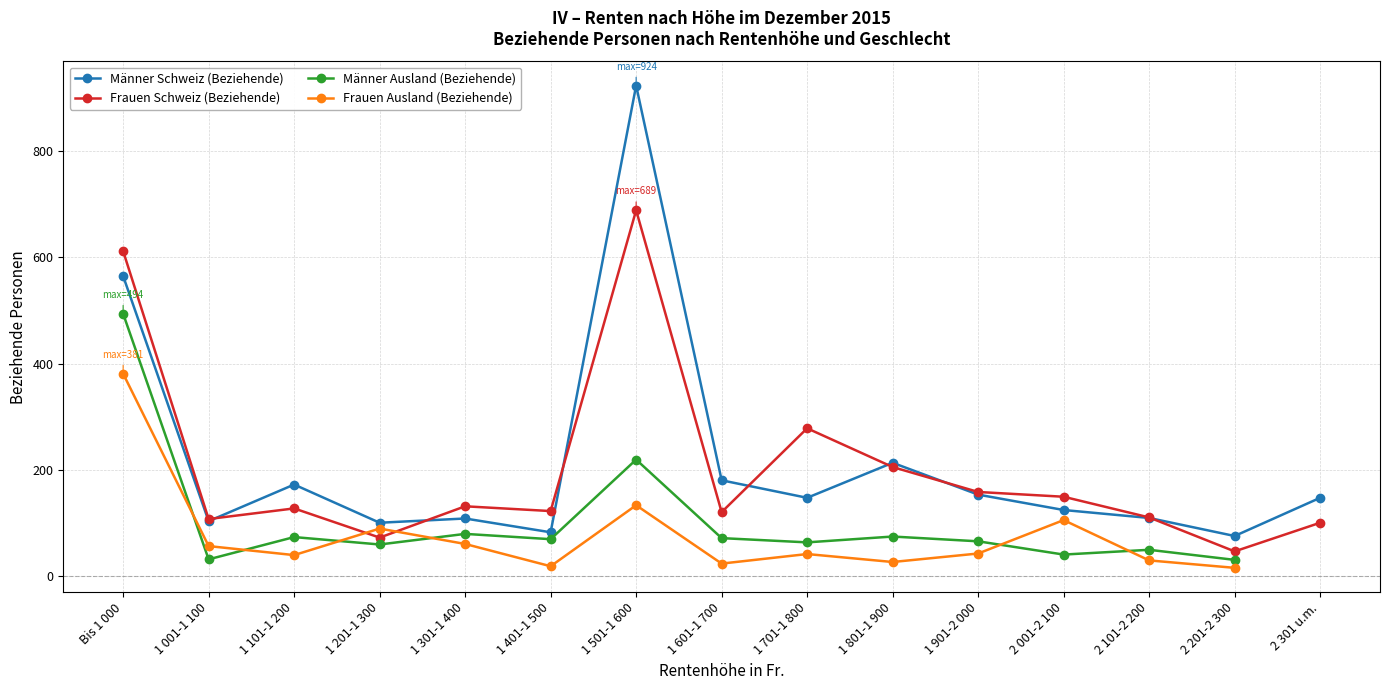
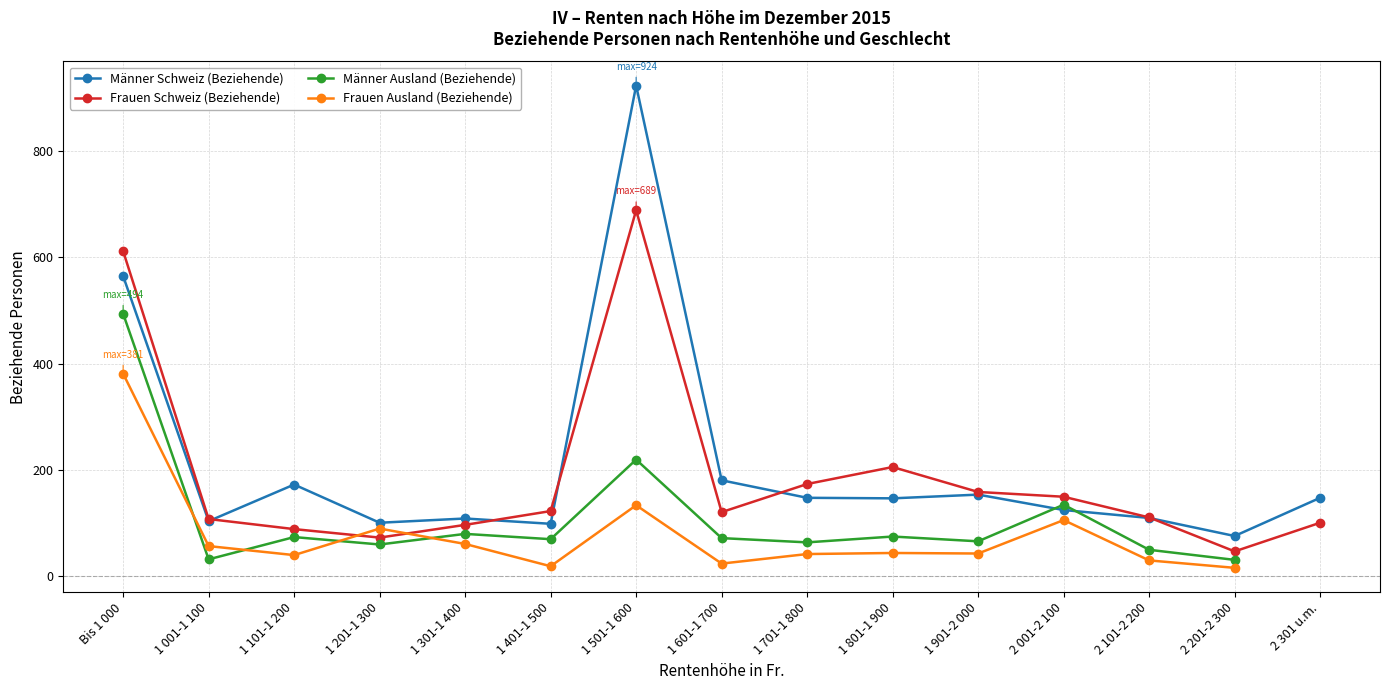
Frauen Schweiz (Beziehende), 1 101-1 200: 130 -> 90
Frauen Schweiz (Beziehende), 1 301-1 400: 130 -> 100
Männer Schweiz (Beziehende), 1 401-1 500: 80 -> 100
Frauen Schweiz (Beziehende), 1 701-1 800: 280 -> 170
Männer Schweiz (Beziehende), 1 801-1 900: 210 -> 150
Frauen Ausland (Beziehende), 1 801-1 900: 30 -> 40
Männer Ausland (Beziehende), 2 001-2 100: 40 -> 130
